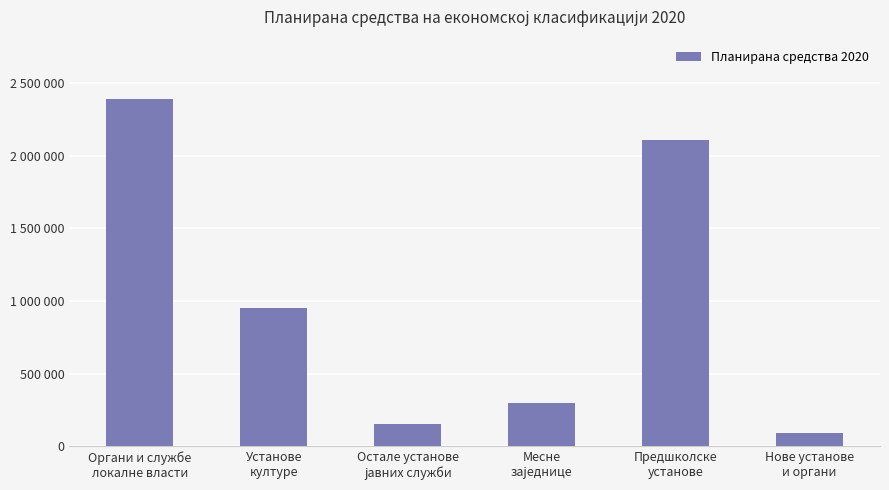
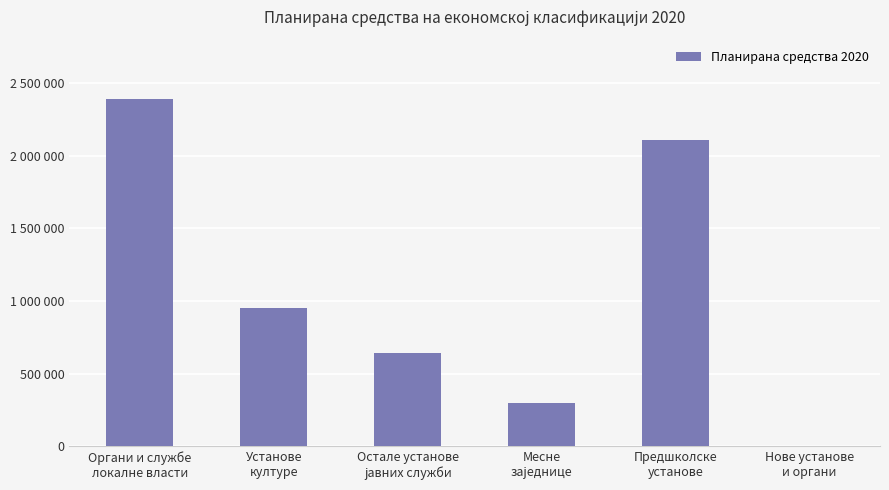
Остале установе јавних служби: 150000 -> 650000
Нове установе и органи: 90000 -> 0
